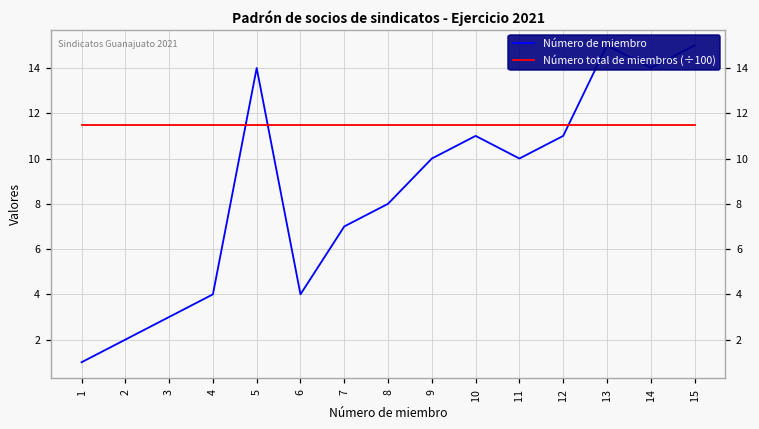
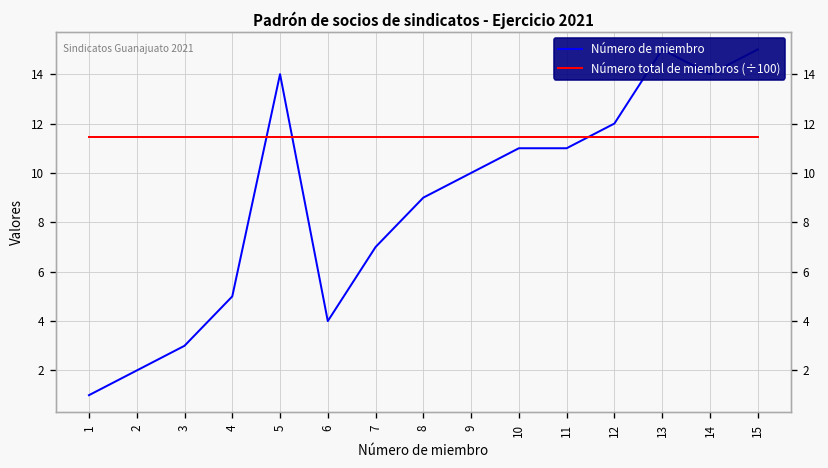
Número de miembro, 4: 4 -> 5
Número de miembro, 8: 8 -> 9
Número de miembro, 11: 10 -> 11
Número de miembro, 12: 11 -> 12
